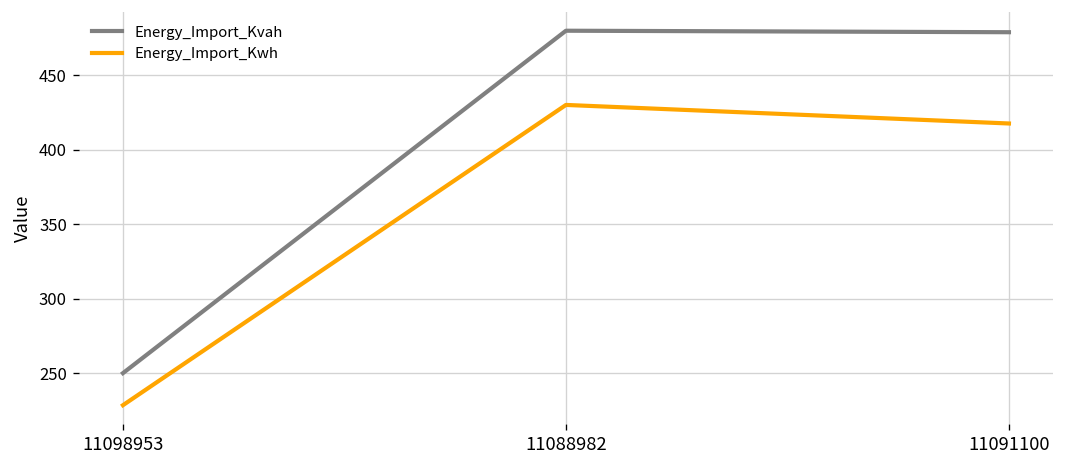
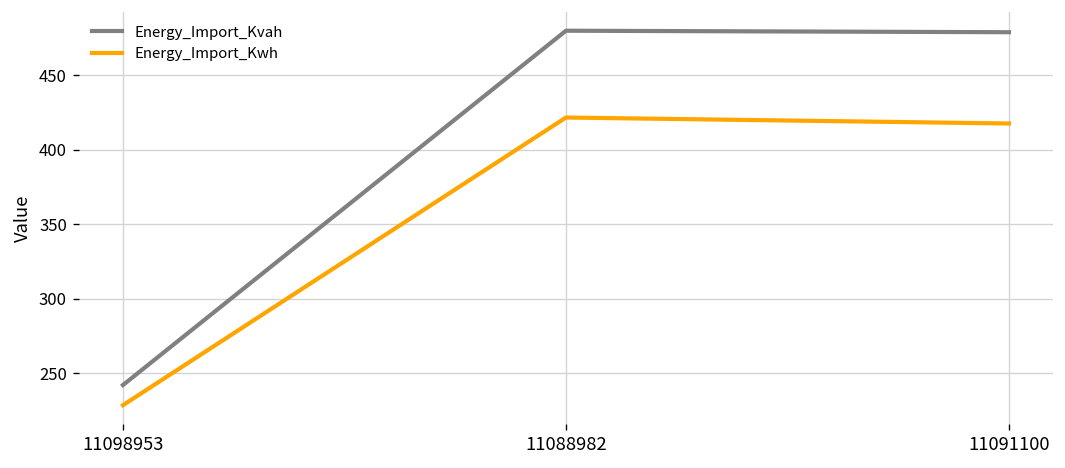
Energy_Import_Kvah, 11098953: 250 -> 242
Energy_Import_Kwh, 11088982: 430 -> 422
